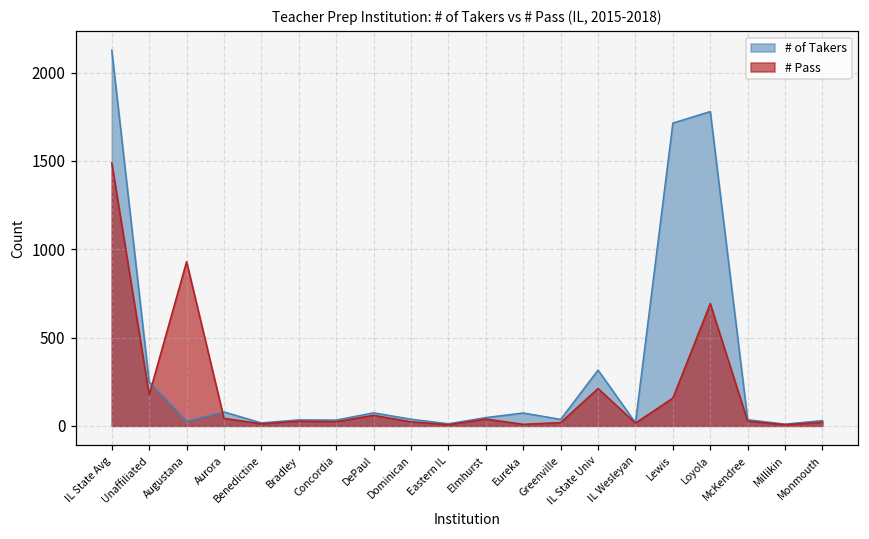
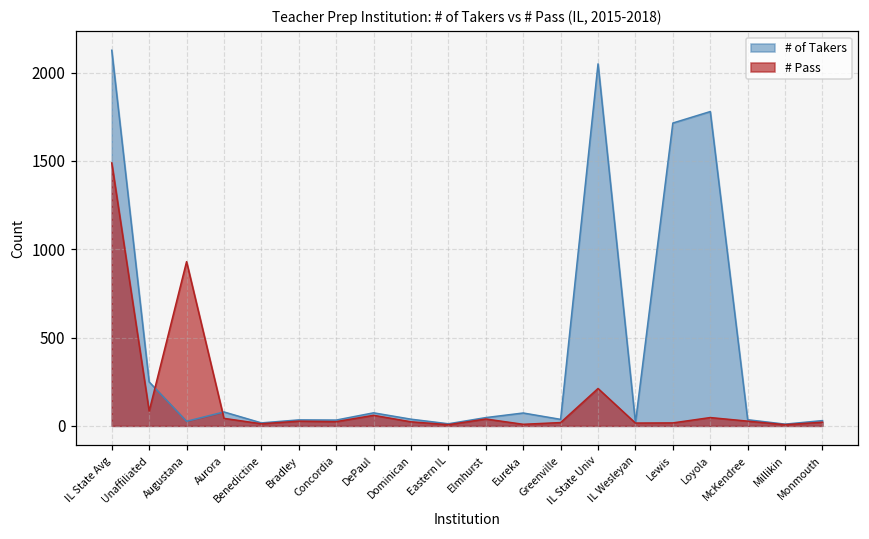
# Pass, Unaffiliated: 180 -> 80
# of Takers, IL State Univ: 320 -> 2050
# Pass, Lewis: 160 -> 20
# Pass, Loyola: 690 -> 50
